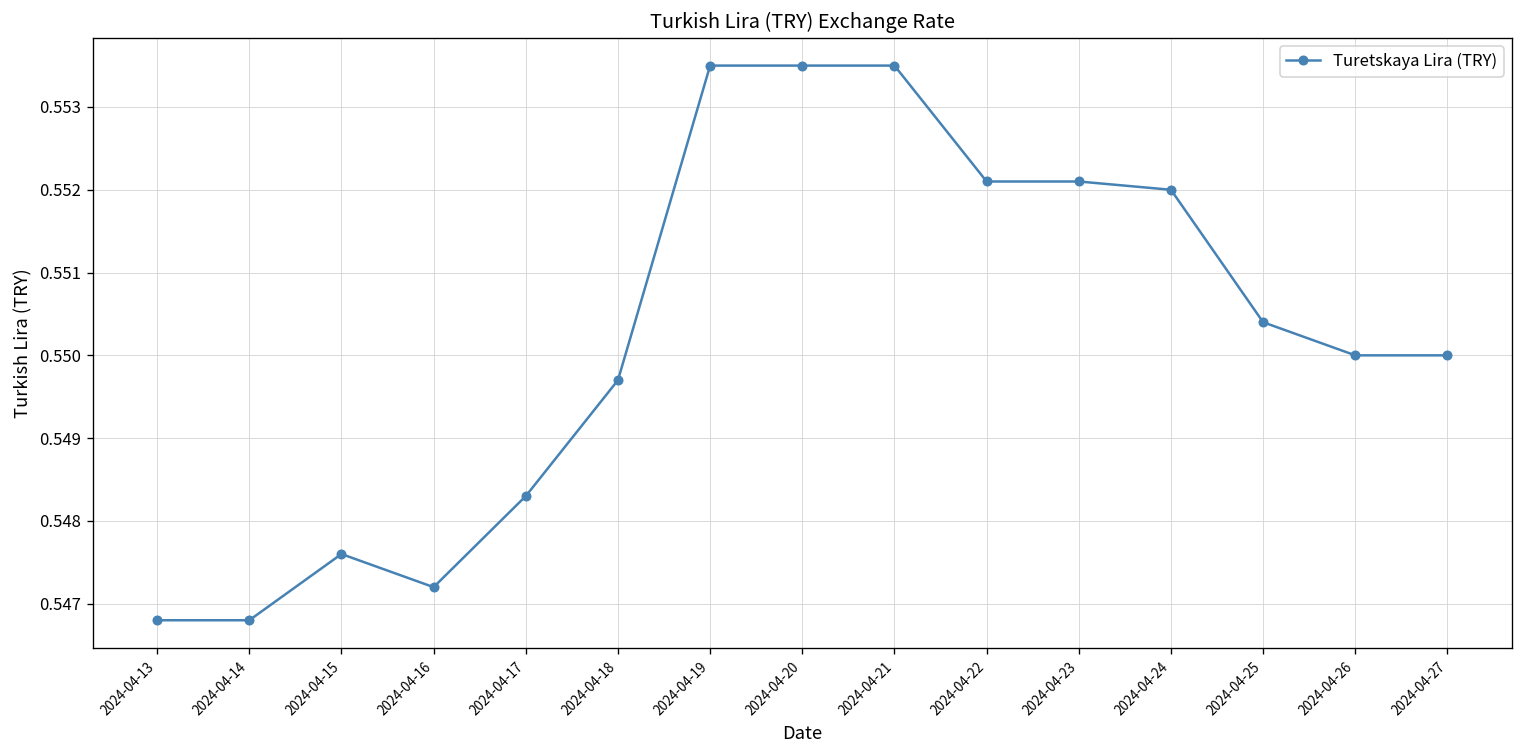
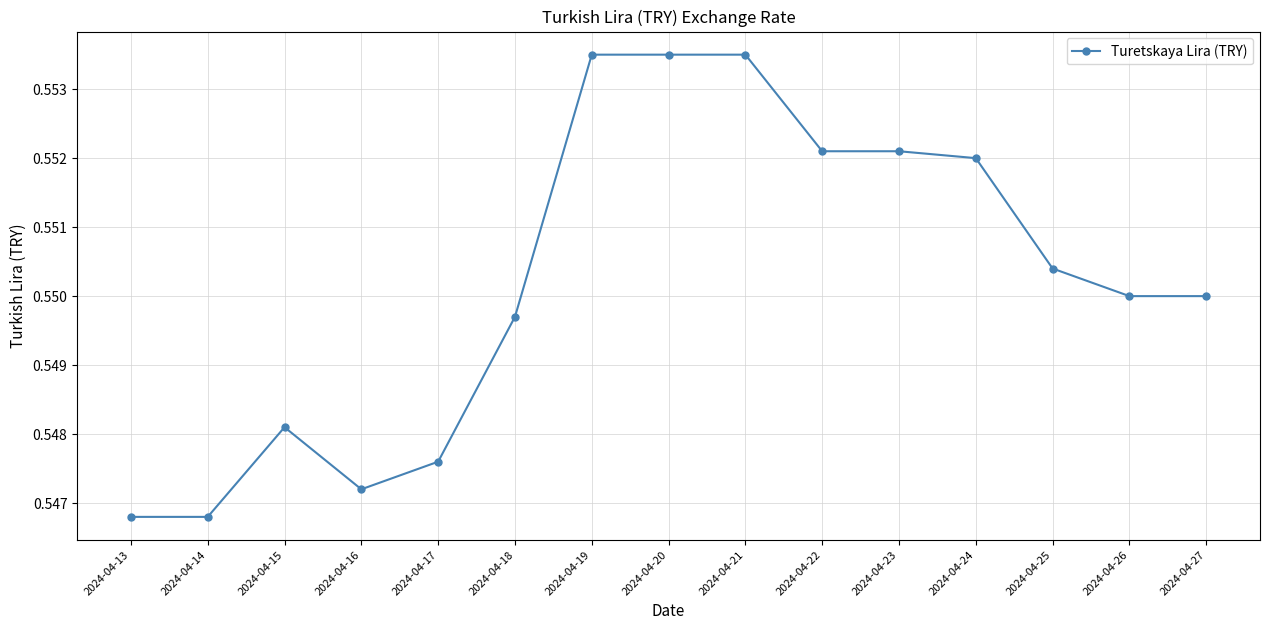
2024-04-15: 0.5476 -> 0.5481
2024-04-17: 0.5483 -> 0.5476
